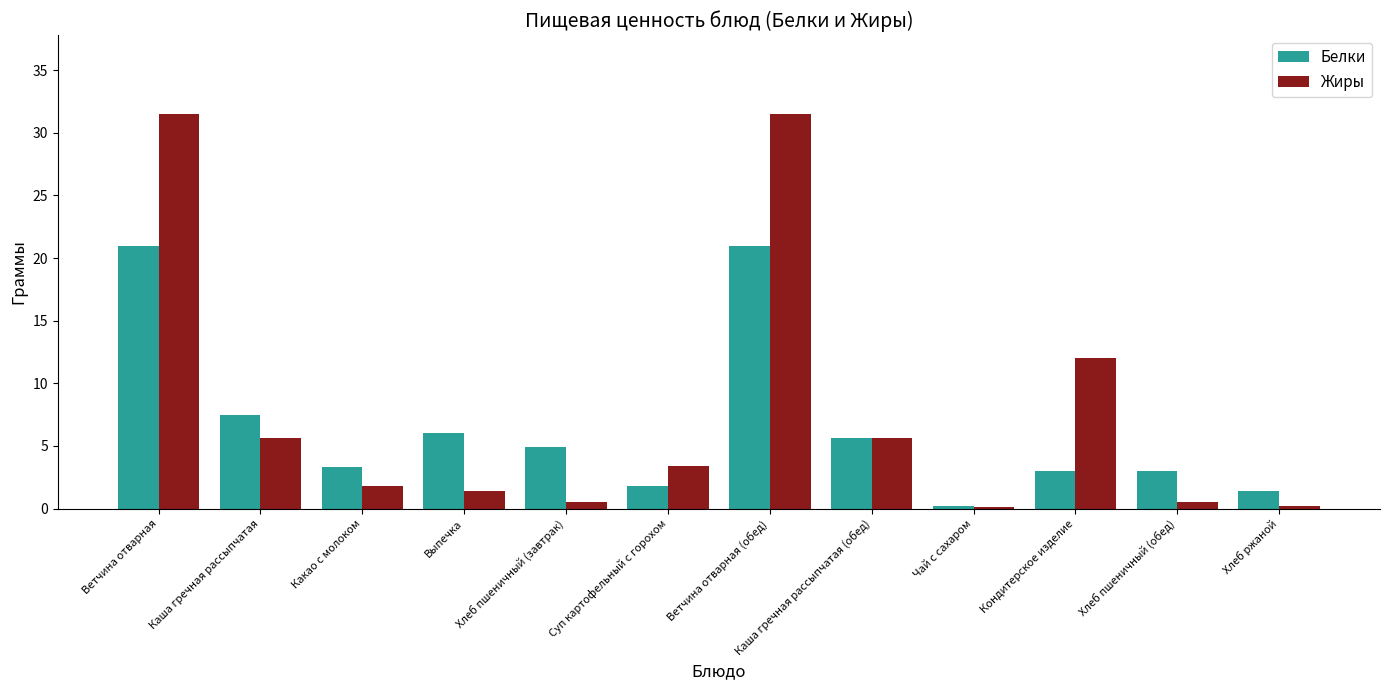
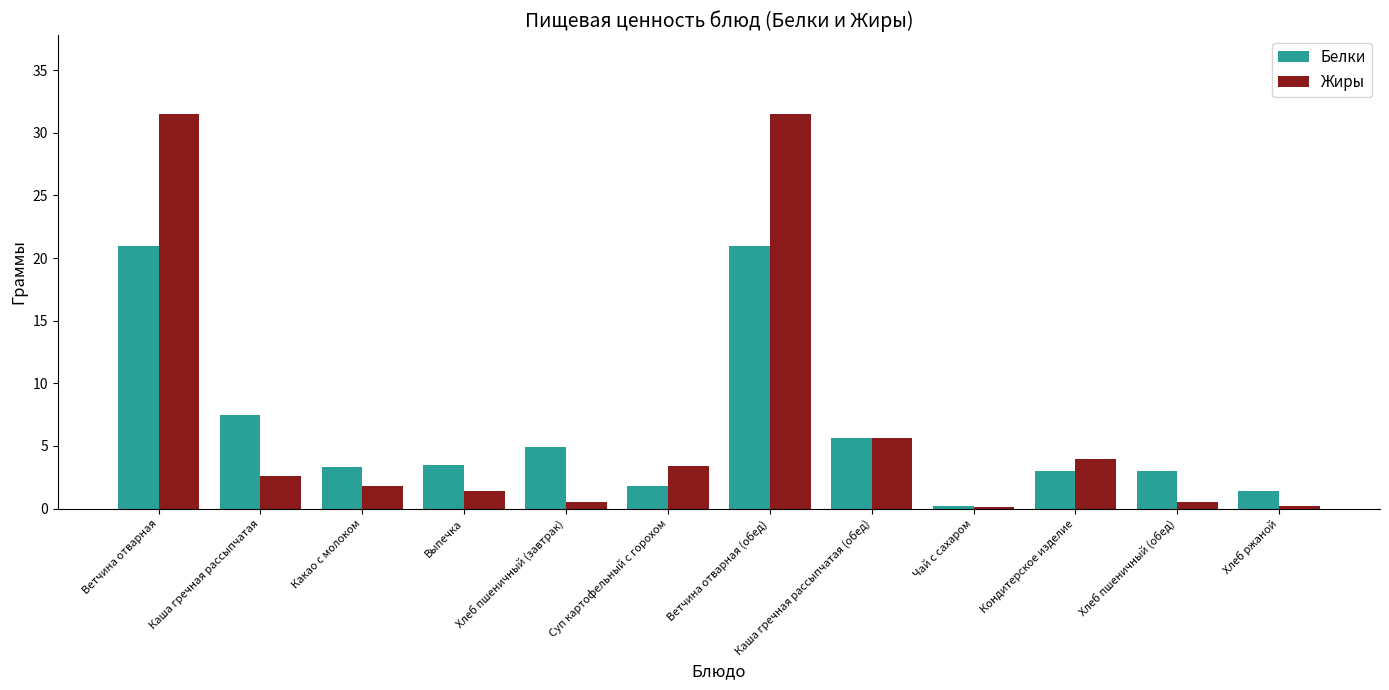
Жиры, Каша гречная рассыпчатая: 5.6 -> 2.6
Белки, Выпечка: 6.0 -> 3.5
Жиры, Кондитерское изделие: 12.0 -> 3.9
